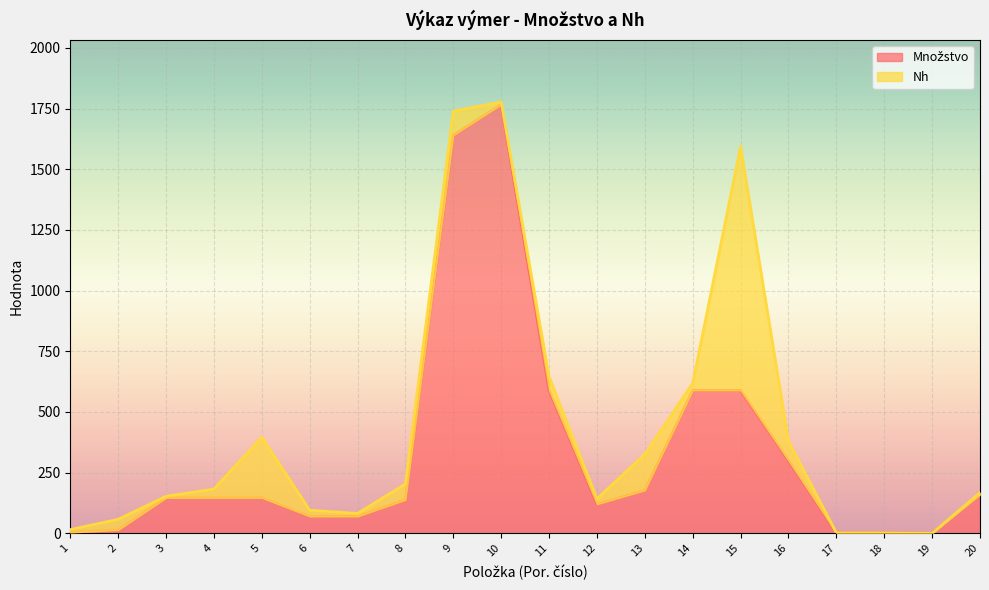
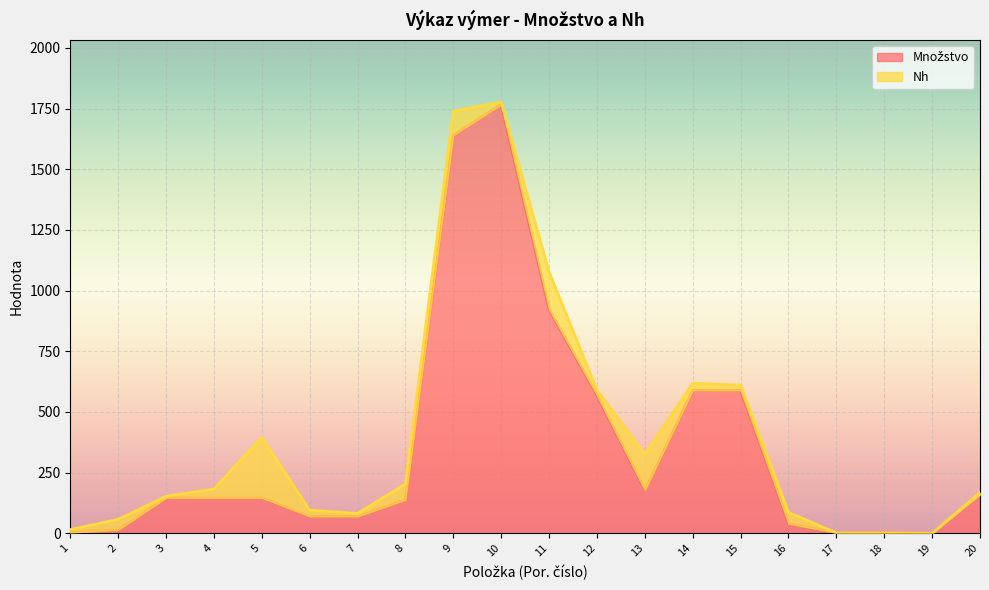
Množstvo, 11: 590 -> 920
Nh, 11: 60 -> 160
Množstvo, 12: 120 -> 570
Nh, 15: 1010 -> 20
Množstvo, 16: 300 -> 40
Nh, 16: 80 -> 50
